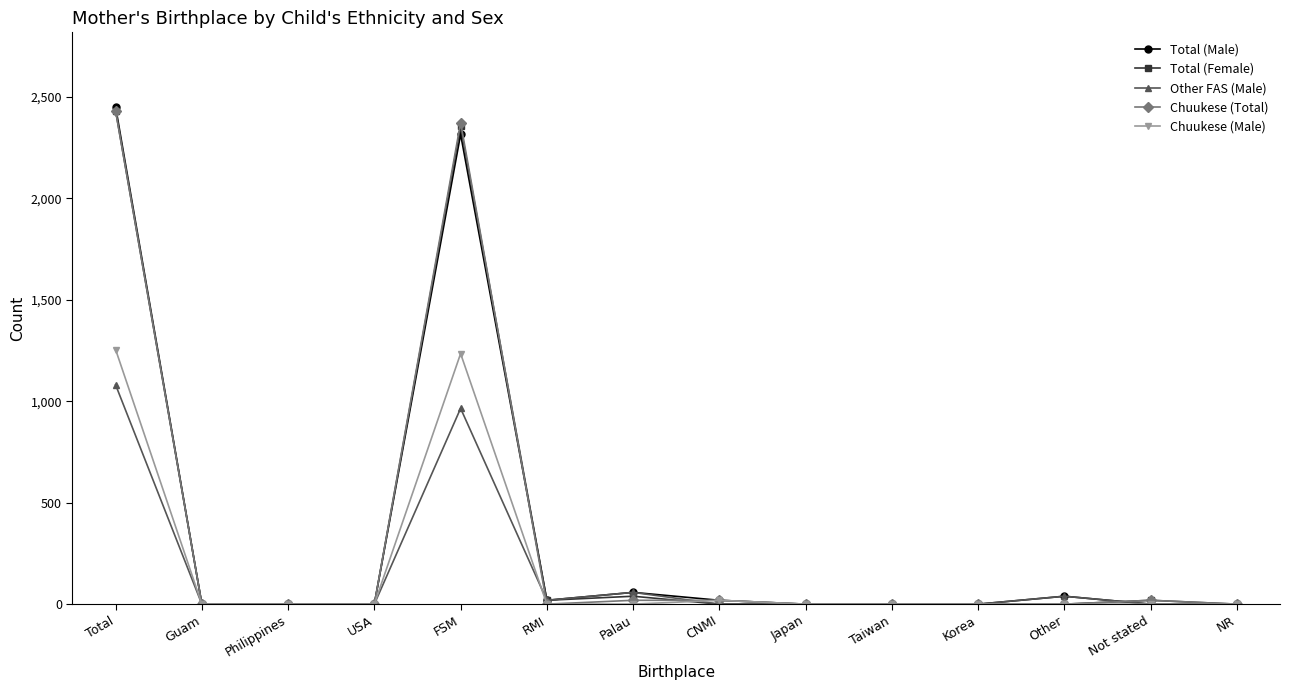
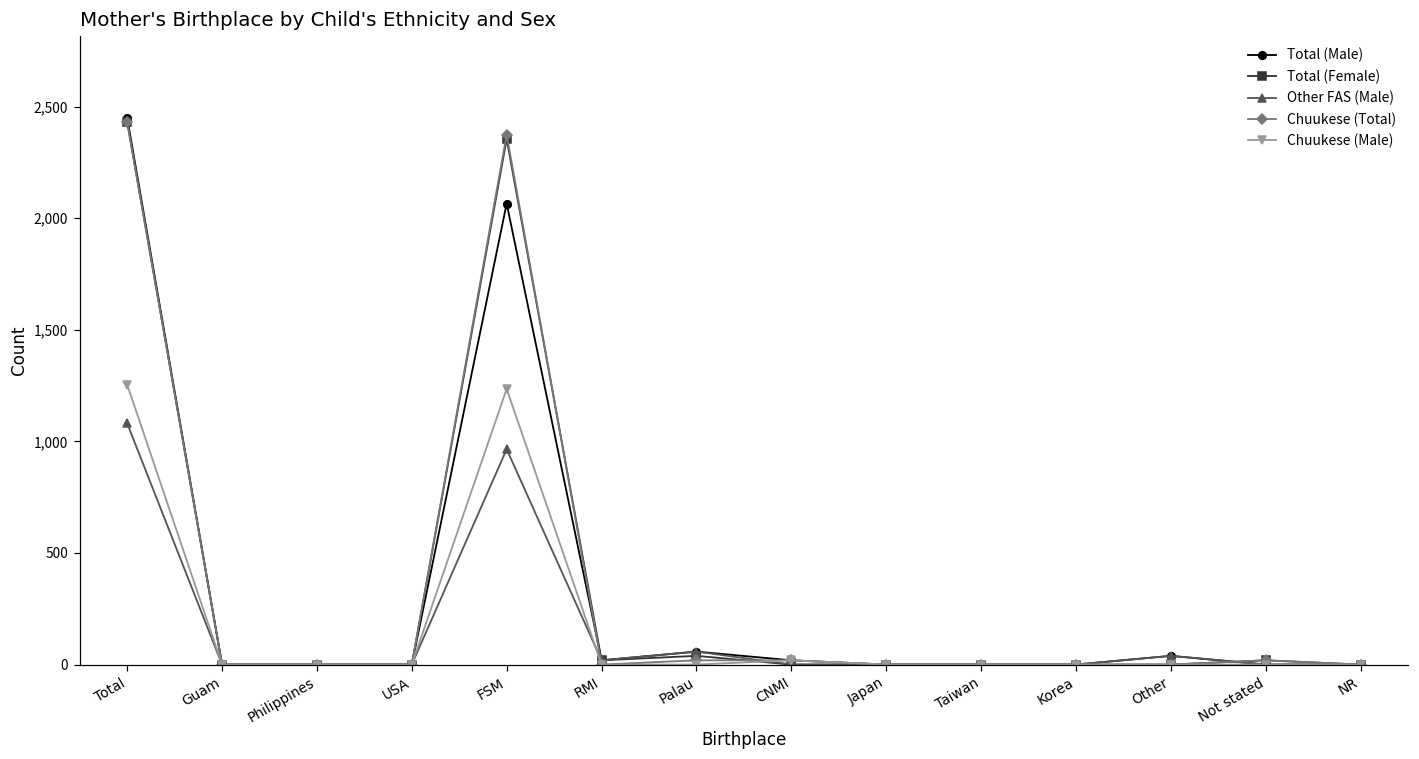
Total (Male), FSM: 2,320 -> 2,070
